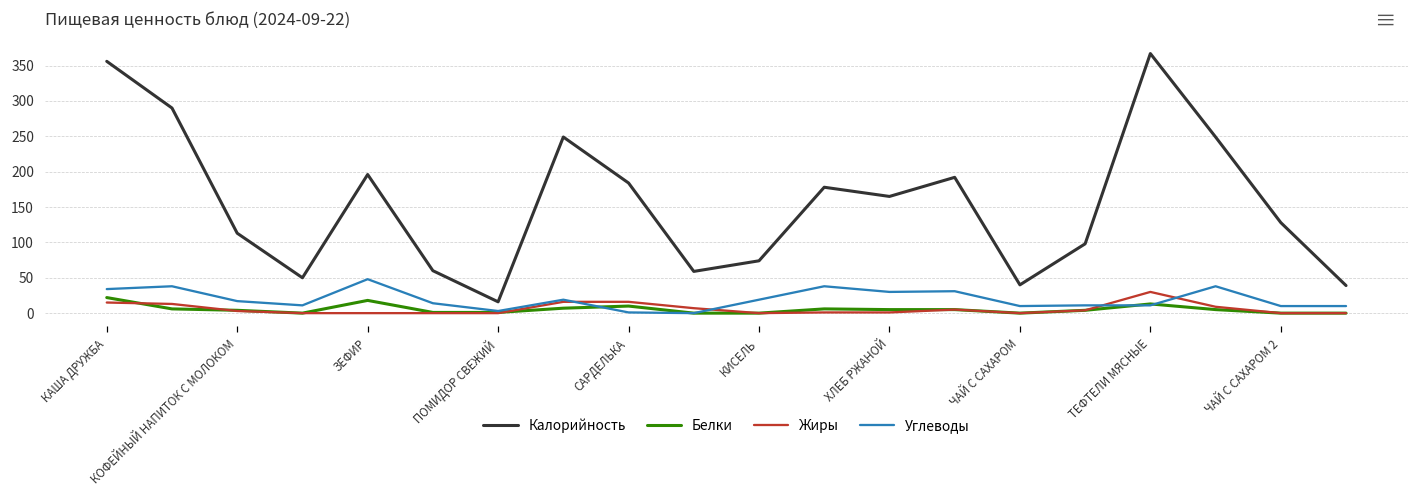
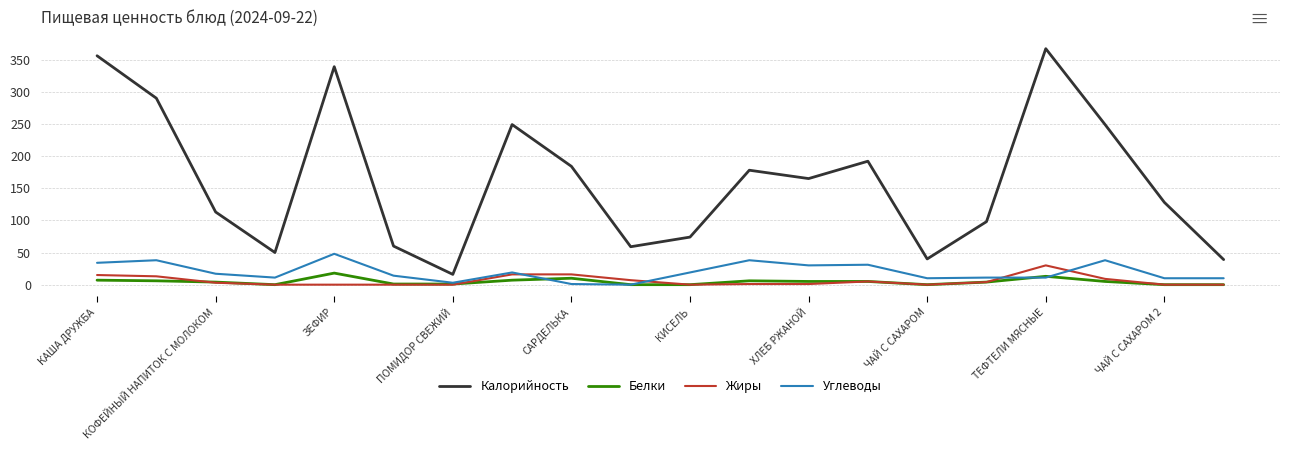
Белки, КАША ДРУЖБА: 20 -> 10
Калорийность, ЗЕФИР: 200 -> 340
